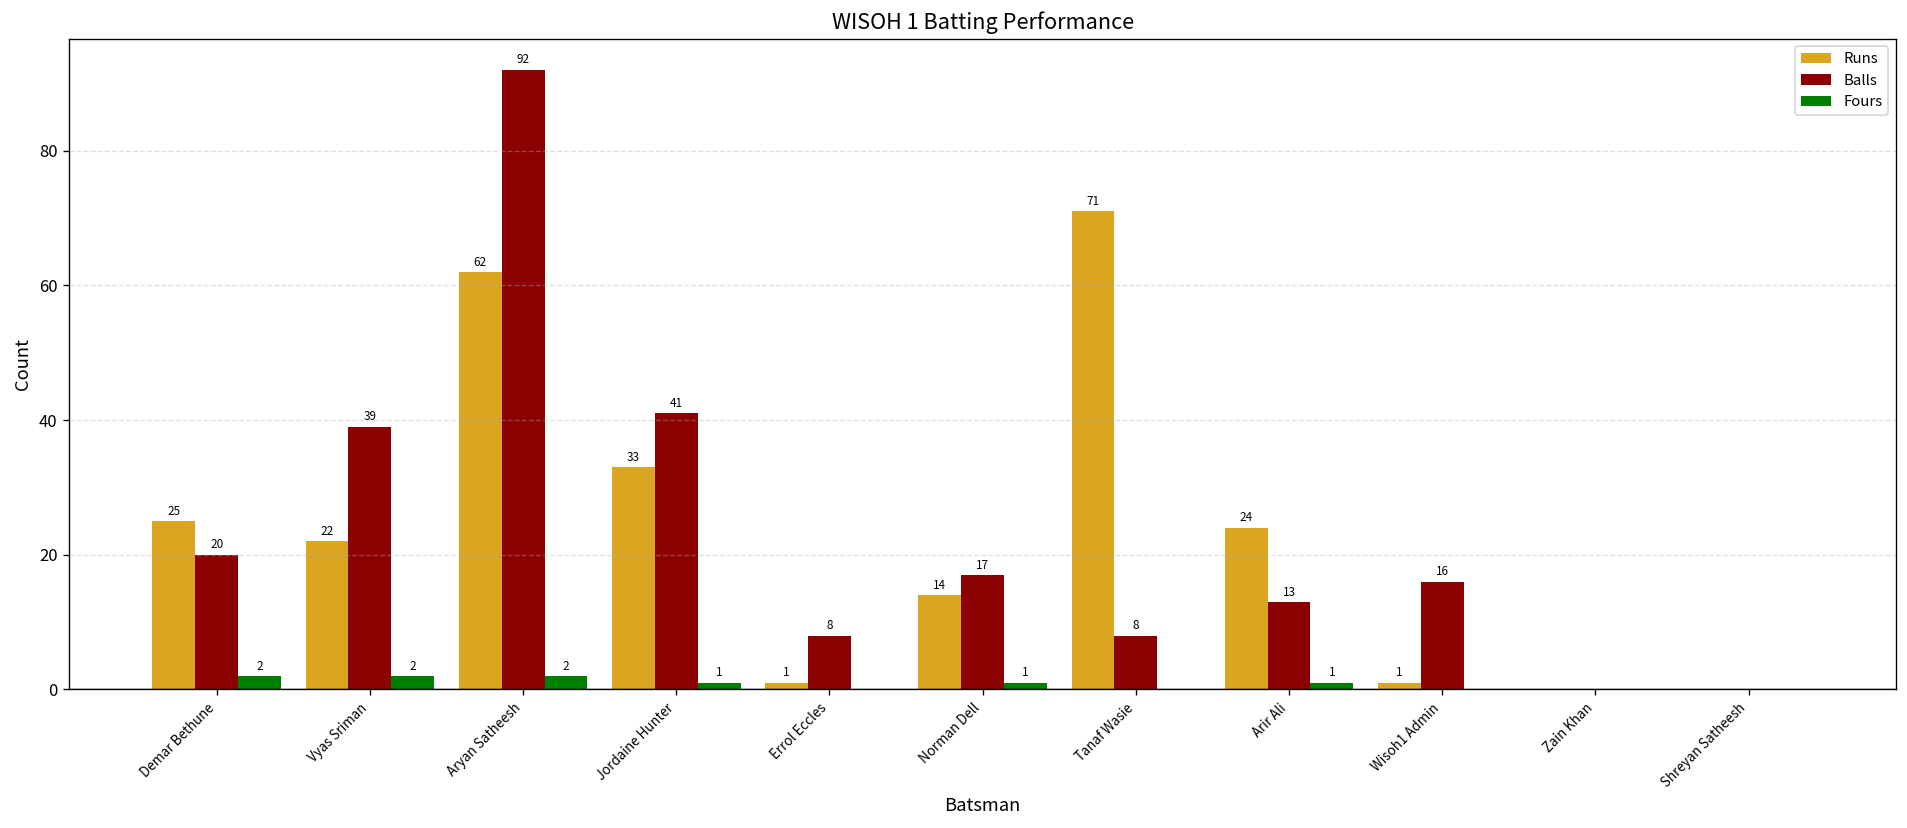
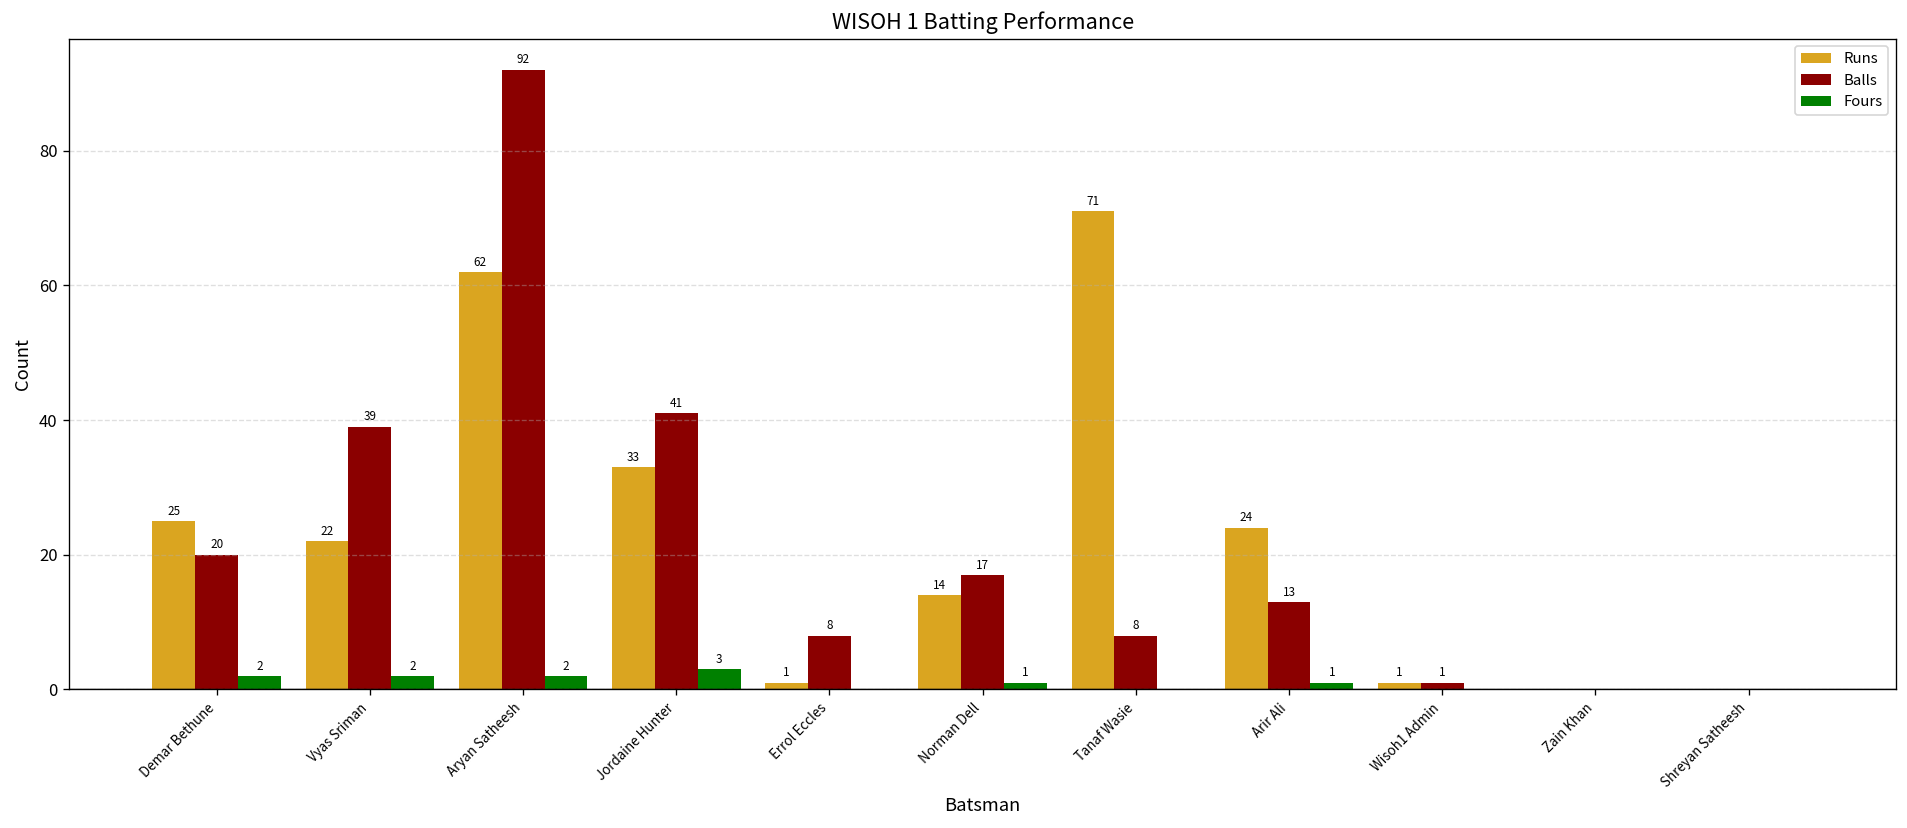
Fours, Jordaine Hunter: 1 -> 3
Balls, Wisoh1 Admin: 16 -> 1
